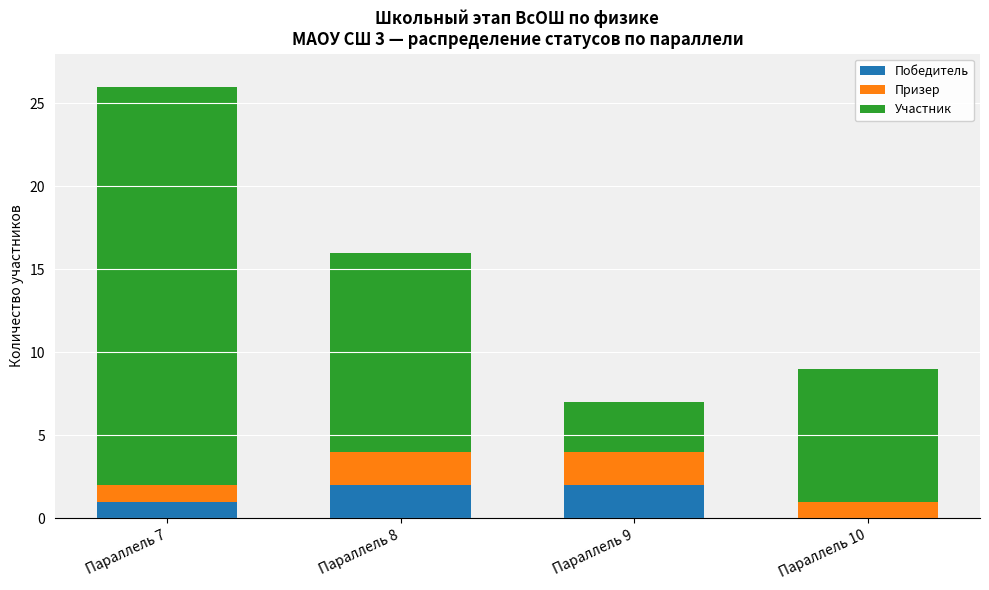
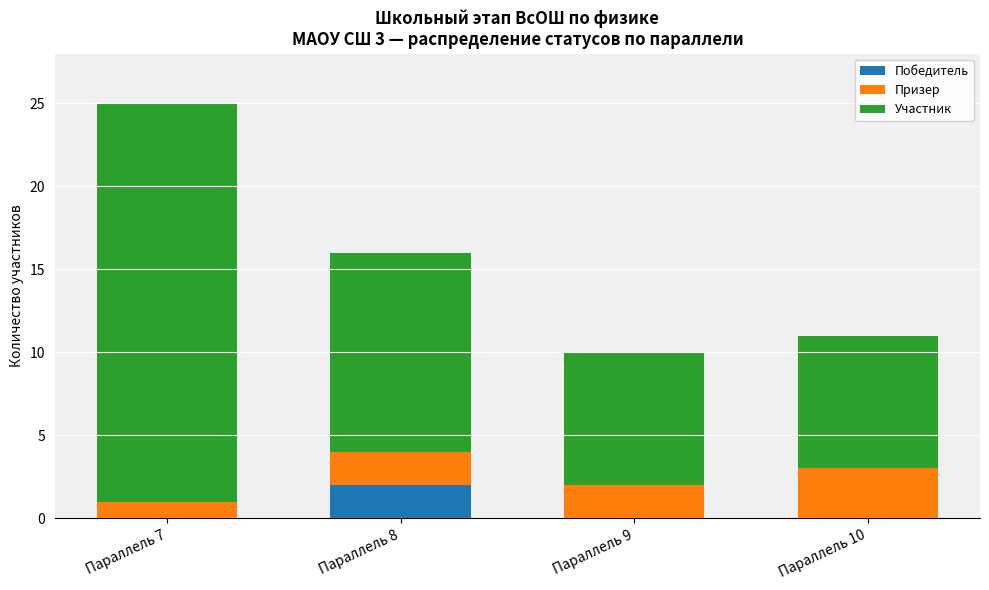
Победитель, Параллель 7: 1 -> 0
Победитель, Параллель 9: 2 -> 0
Участник, Параллель 9: 3 -> 8
Призер, Параллель 10: 1 -> 3
